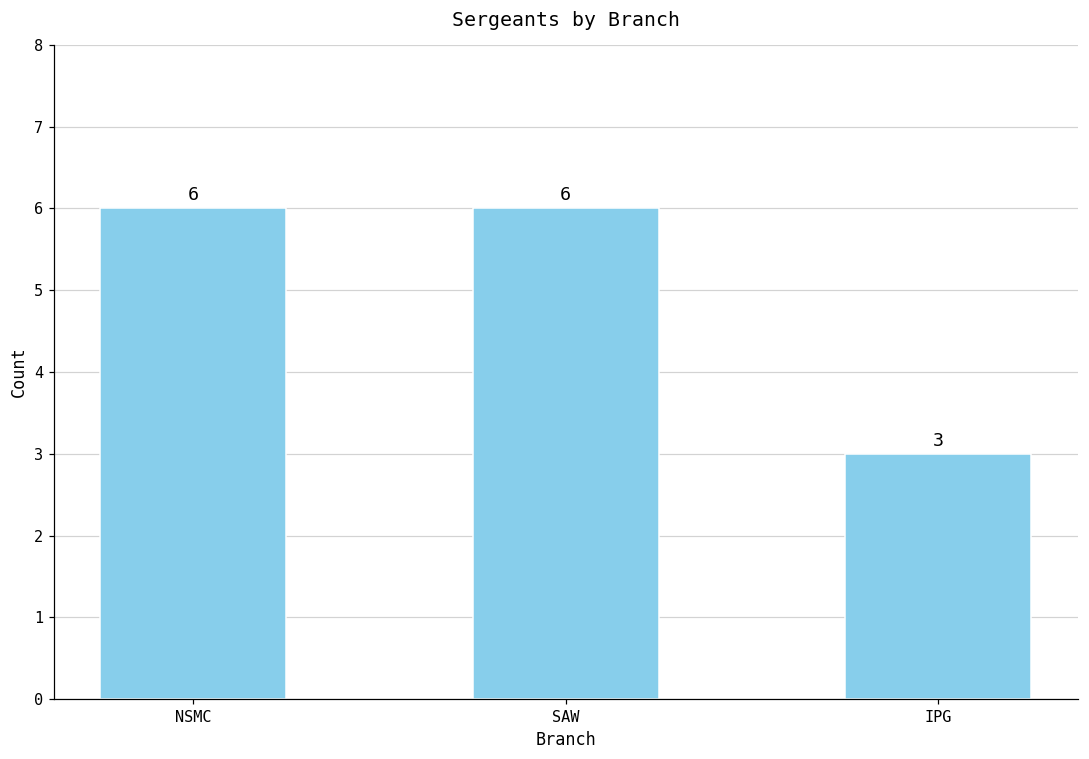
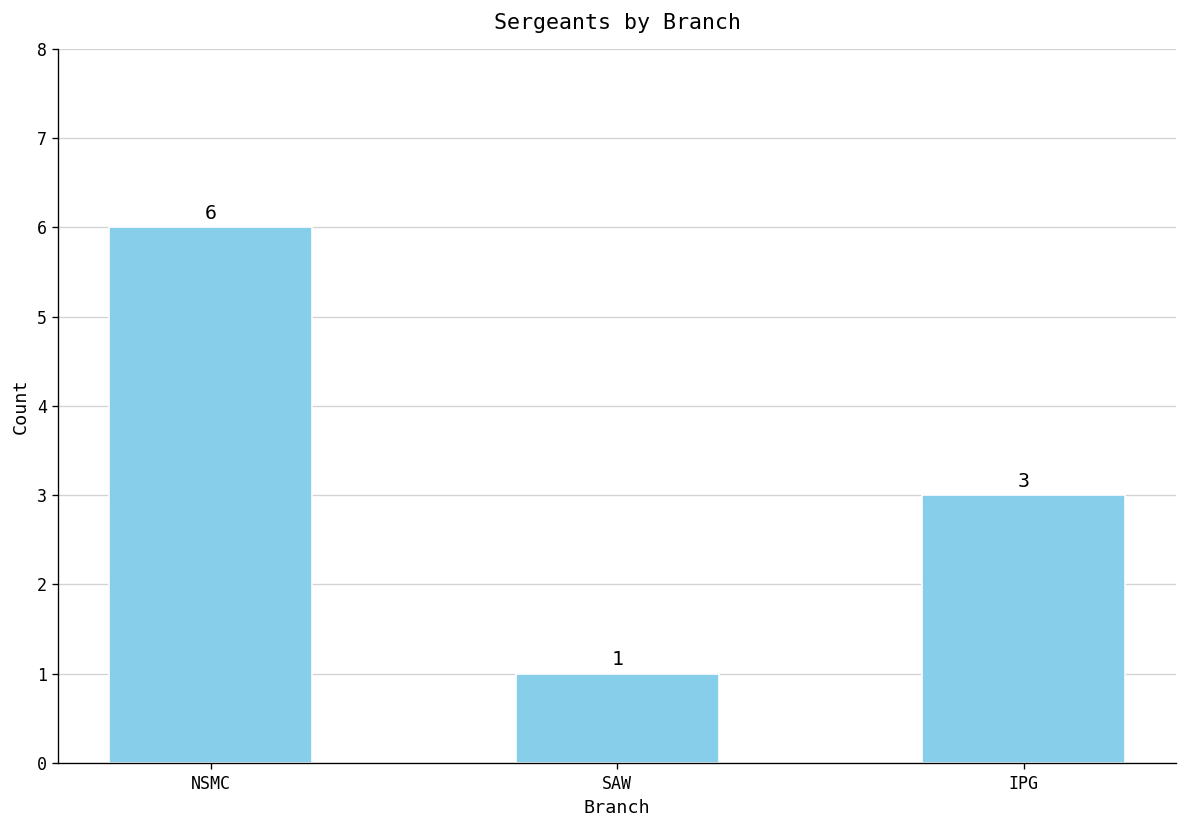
SAW: 6 -> 1
